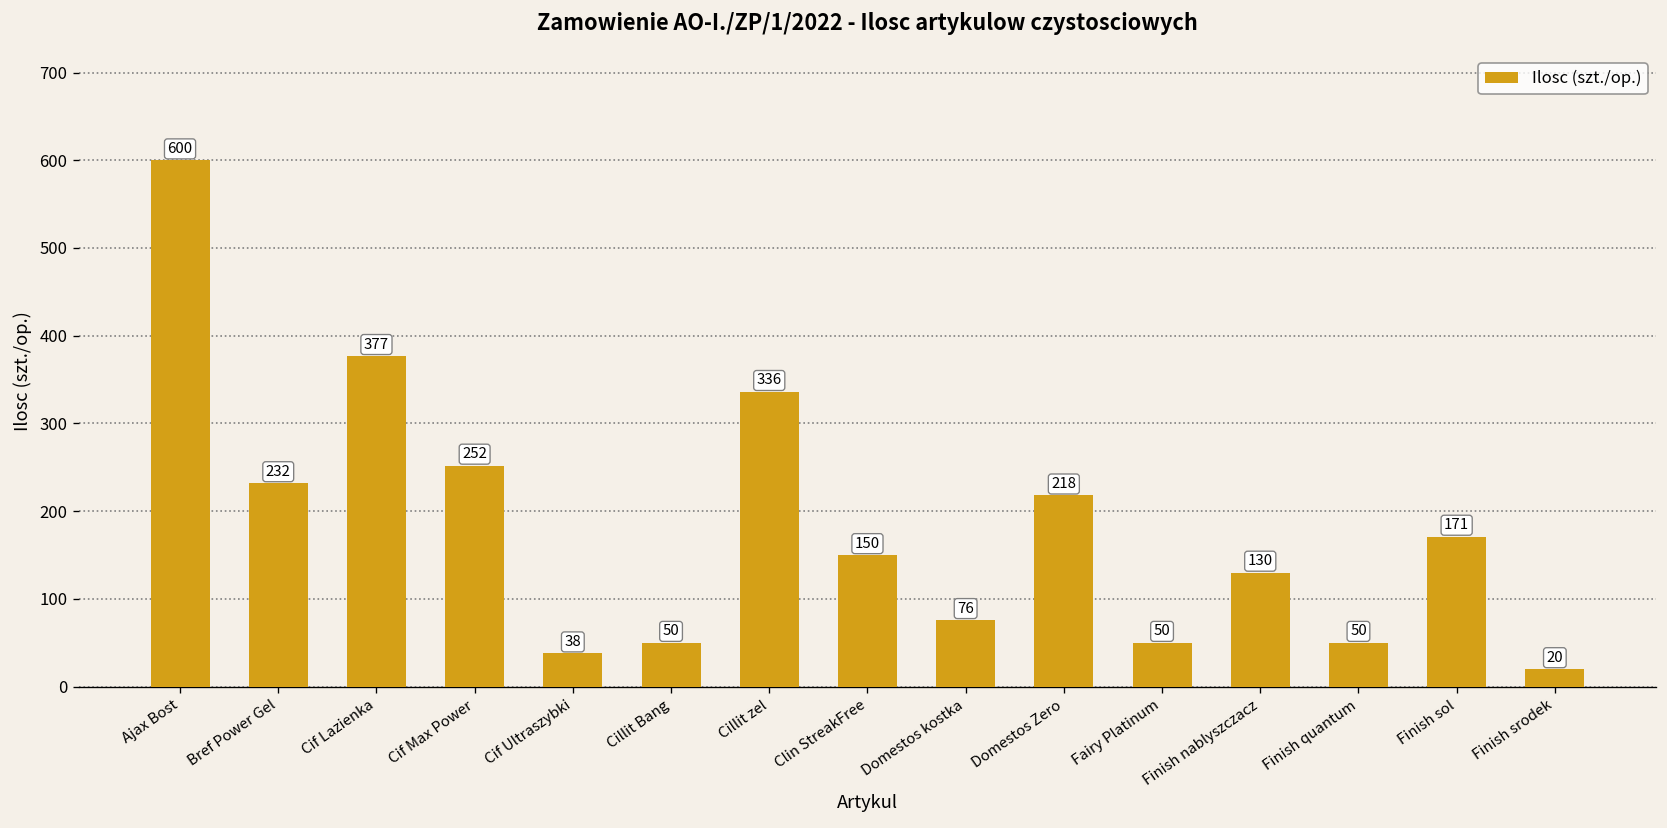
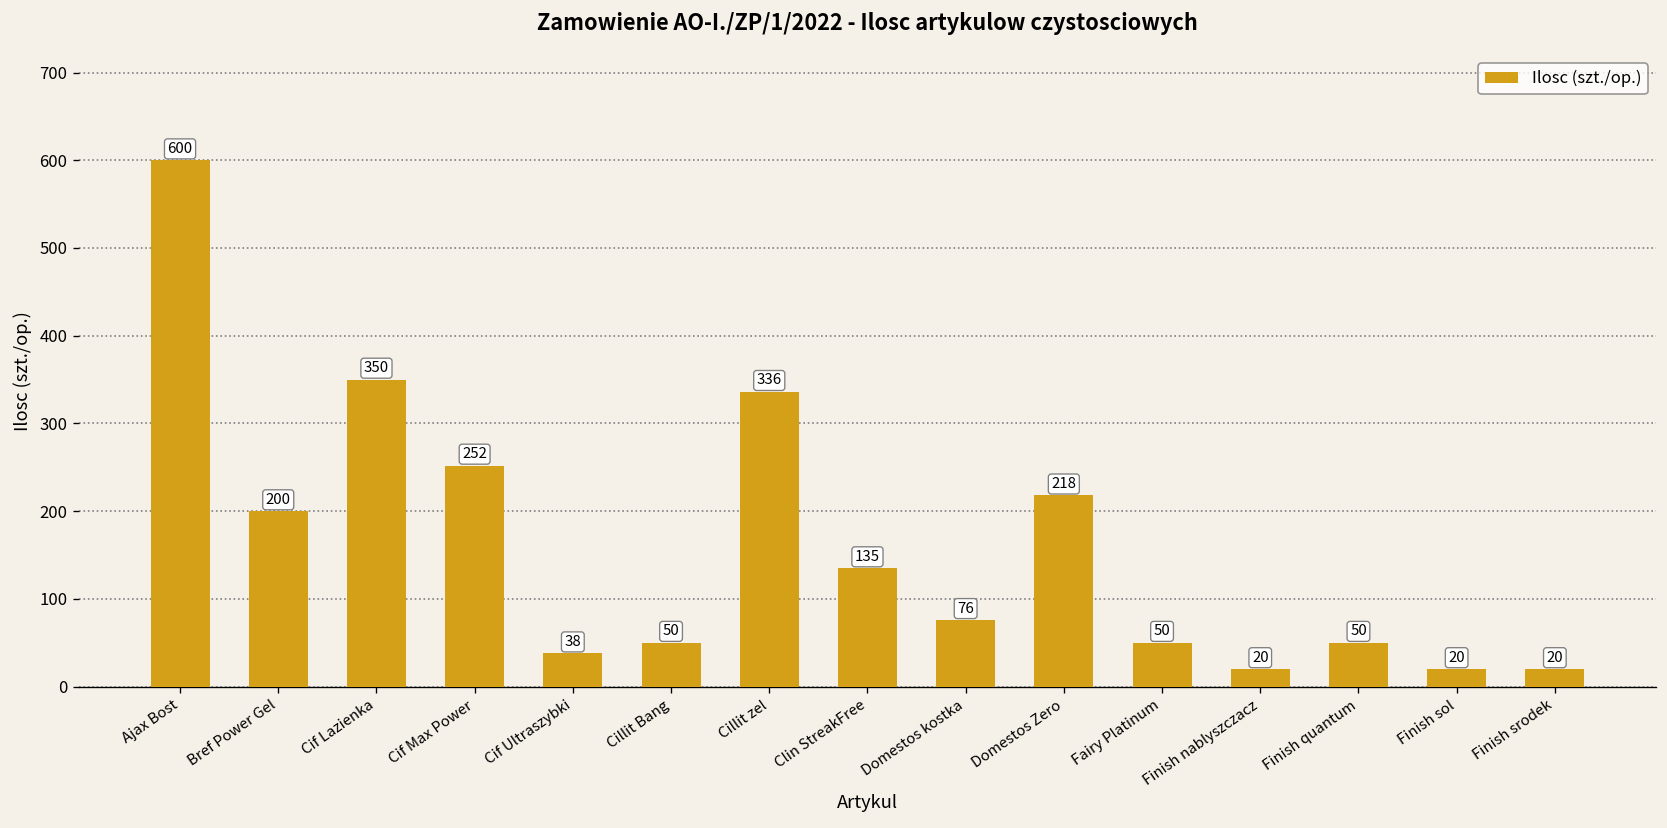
Bref Power Gel: 232 -> 200
Cif Lazienka: 377 -> 350
Clin StreakFree: 150 -> 135
Finish nablyszczacz: 130 -> 20
Finish sol: 171 -> 20
